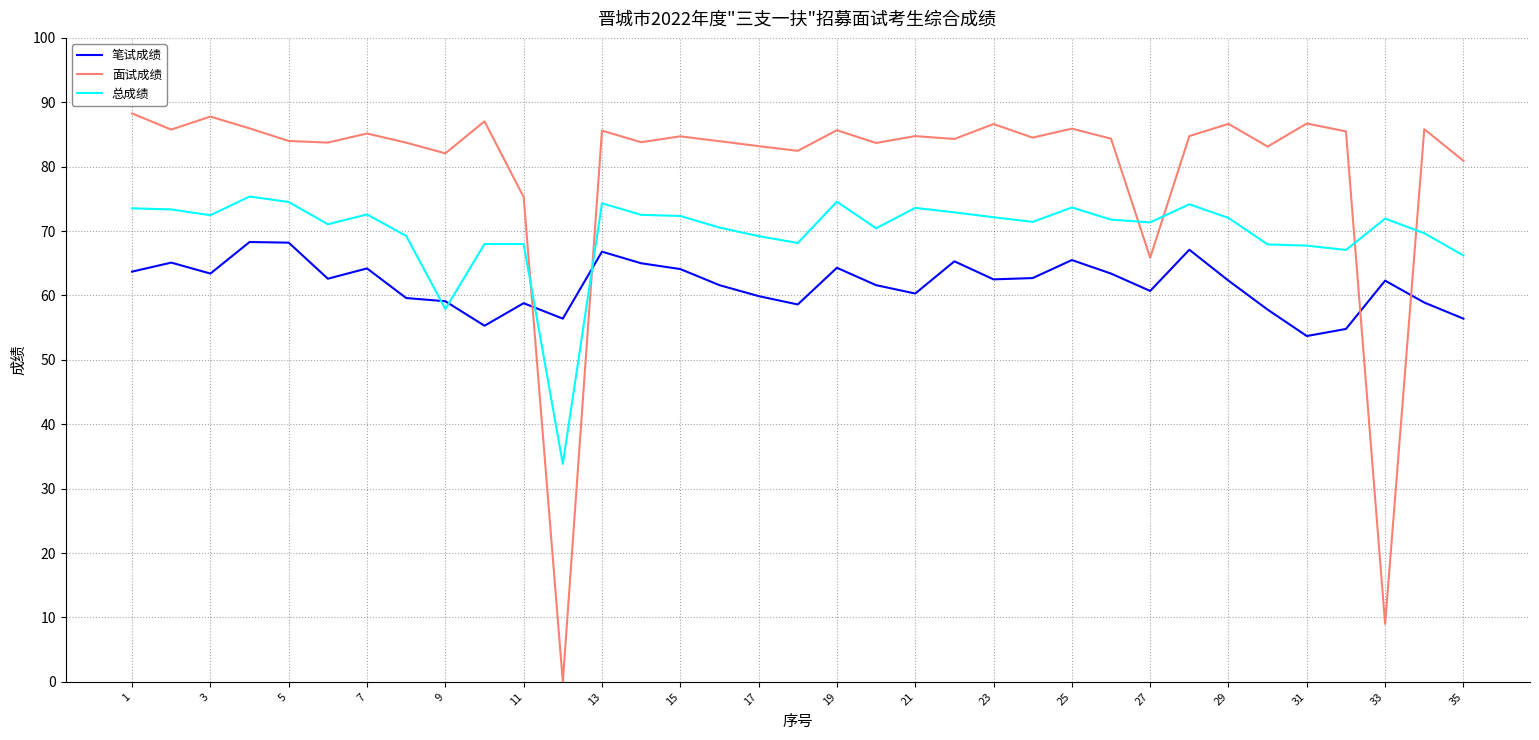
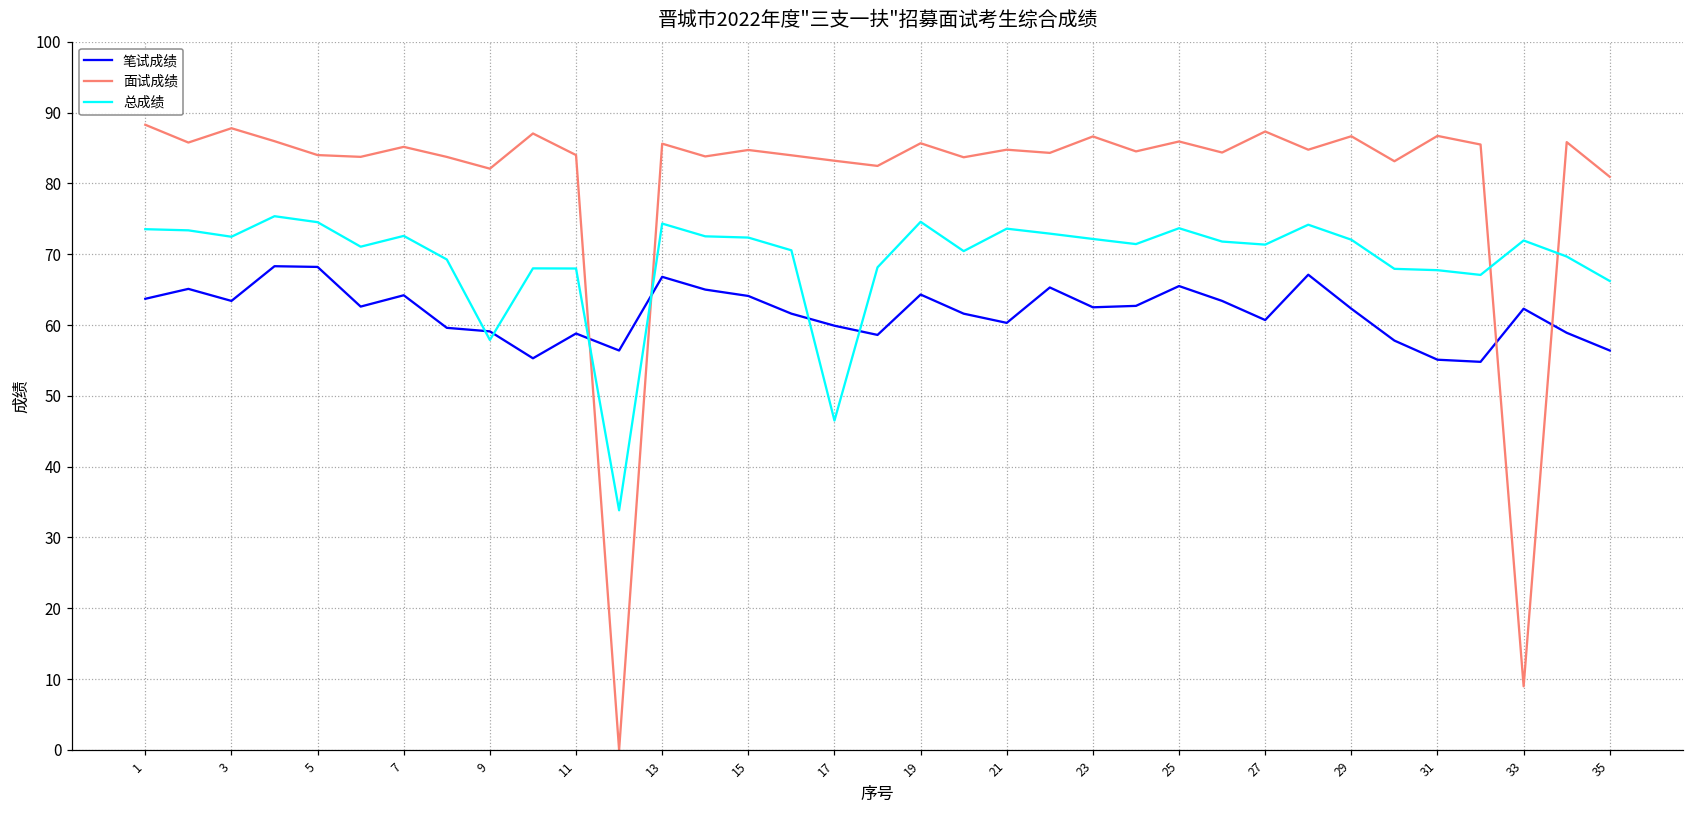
面试成绩, 11: 75 -> 84
总成绩, 17: 69 -> 47
面试成绩, 27: 66 -> 87
笔试成绩, 31: 54 -> 55
